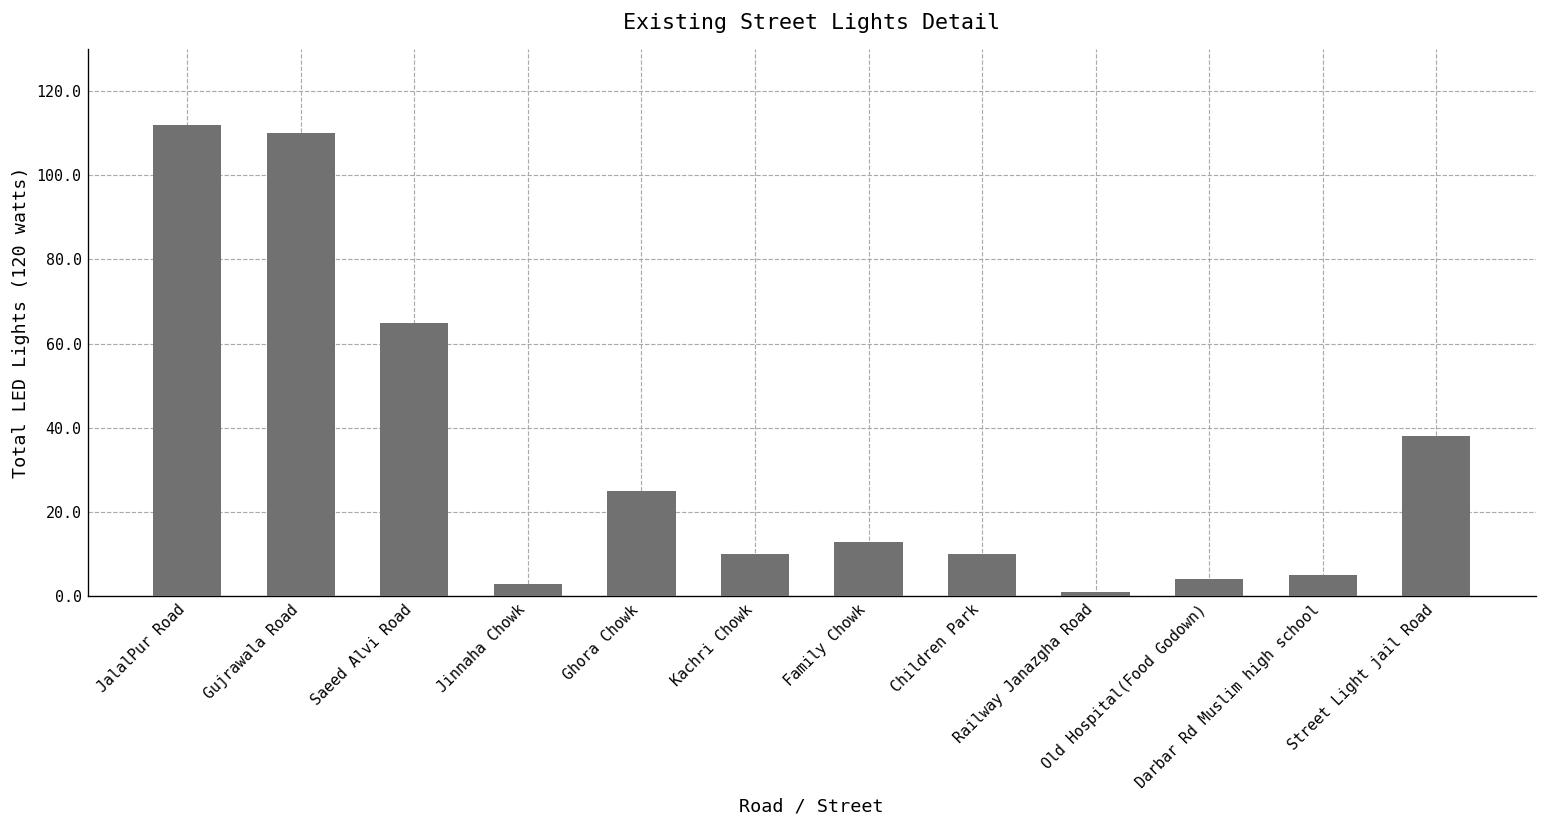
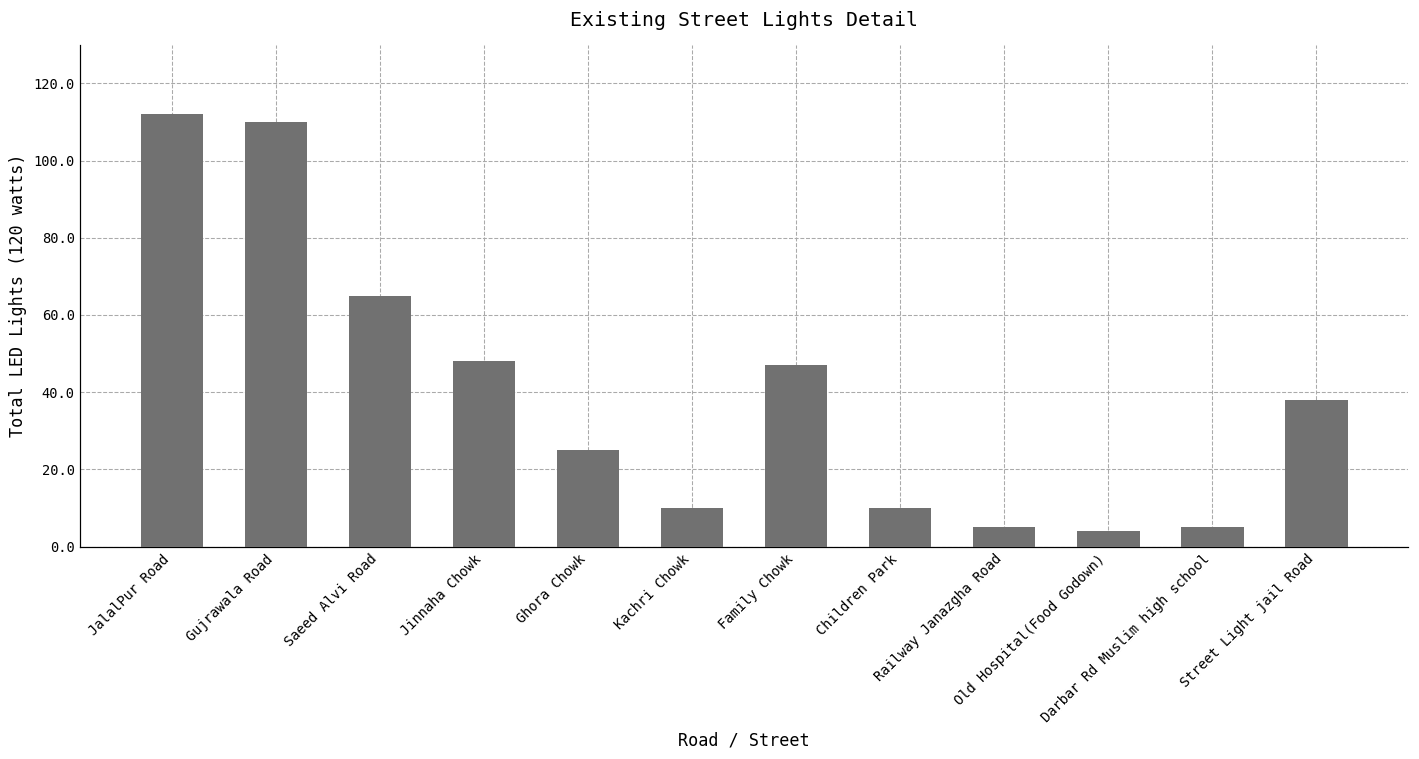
Jinnaha Chowk: 3 -> 48
Family Chowk: 13 -> 47
Railway Janazgha Road: 1 -> 5
